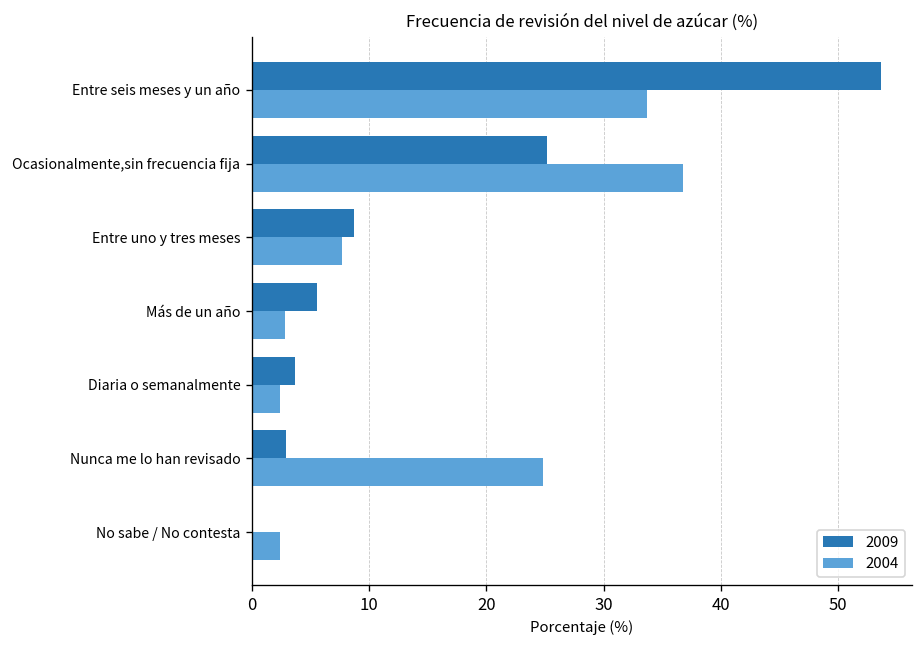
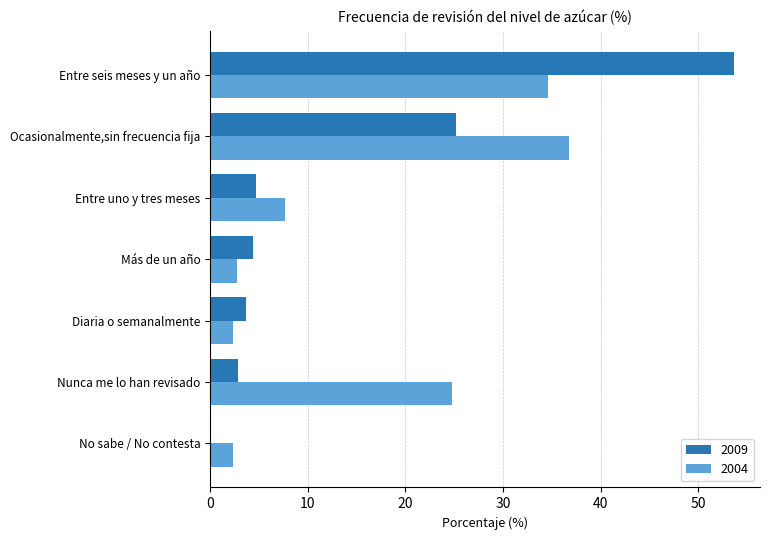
2004, Entre seis meses y un año: 34 -> 35
2009, Entre uno y tres meses: 9 -> 5
2009, Más de un año: 6 -> 4
